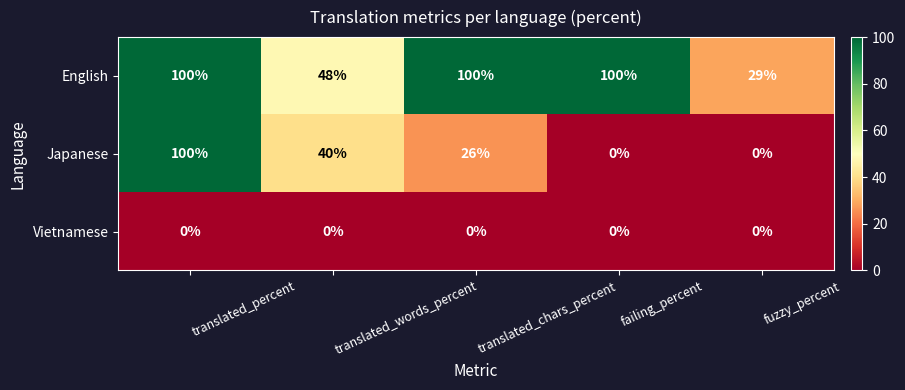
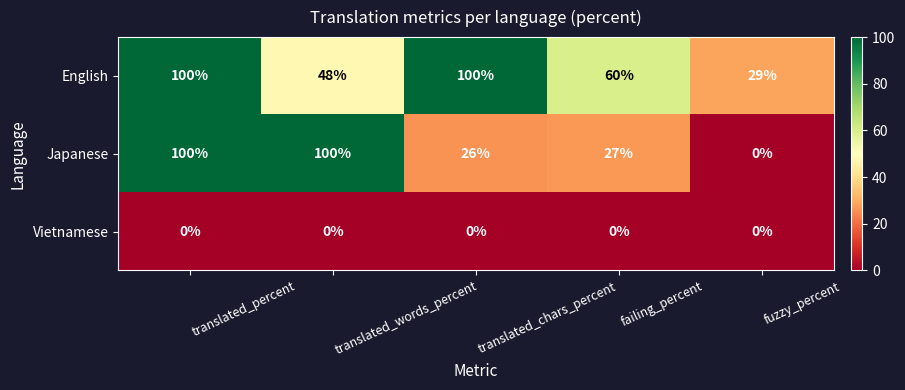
English, failing_percent: 100% -> 60%
Japanese, translated_words_percent: 40% -> 100%
Japanese, failing_percent: 0% -> 27%
